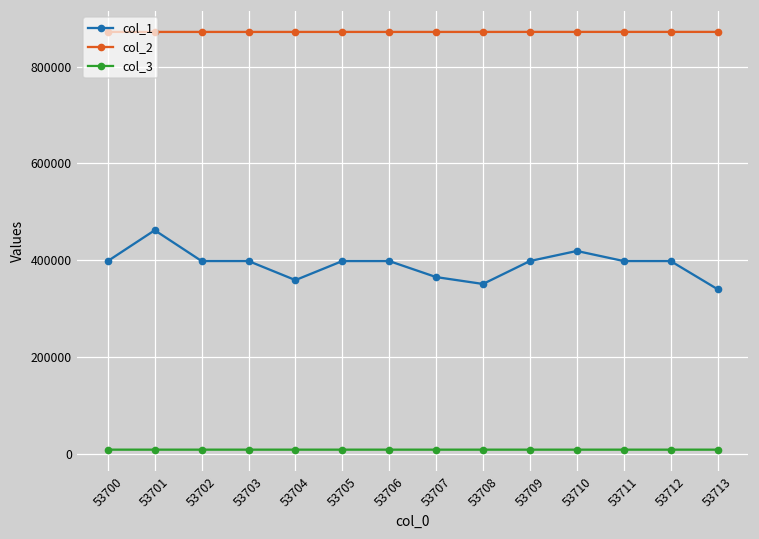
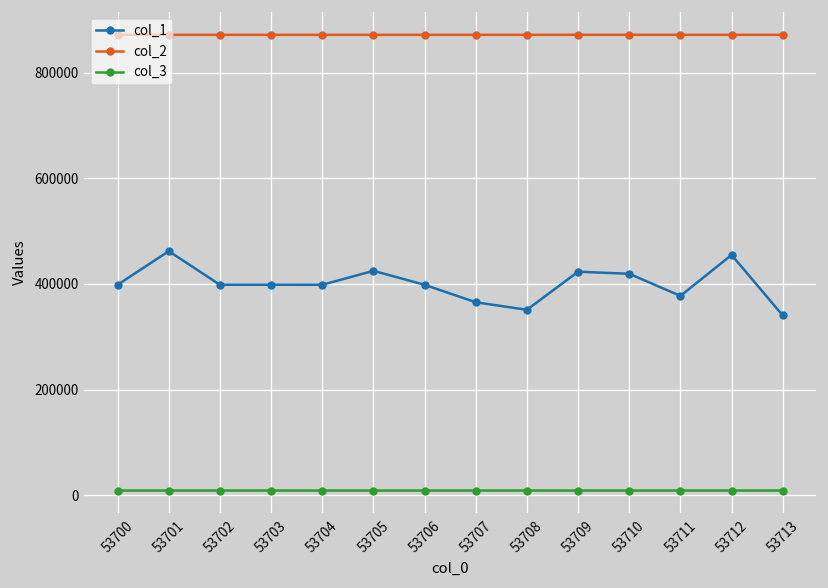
col_1, 53704: 360000 -> 400000
col_1, 53705: 400000 -> 420000
col_1, 53709: 400000 -> 420000
col_1, 53711: 400000 -> 380000
col_1, 53712: 400000 -> 450000
